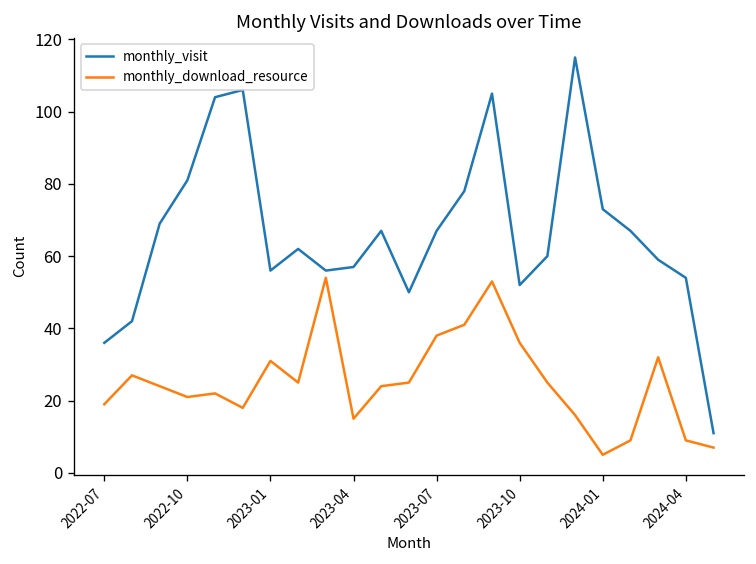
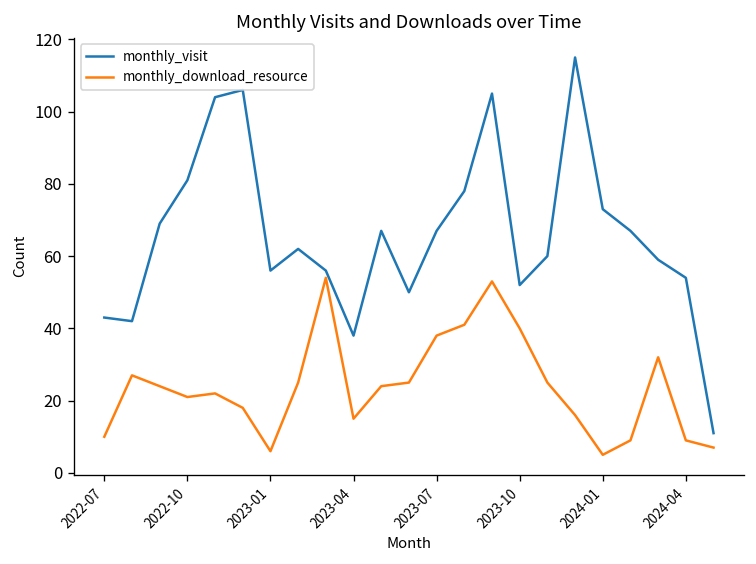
monthly_visit, 2022-07: 36 -> 43
monthly_download_resource, 2022-07: 19 -> 10
monthly_download_resource, 2023-01: 31 -> 6
monthly_visit, 2023-04: 57 -> 38
monthly_download_resource, 2023-10: 36 -> 40
